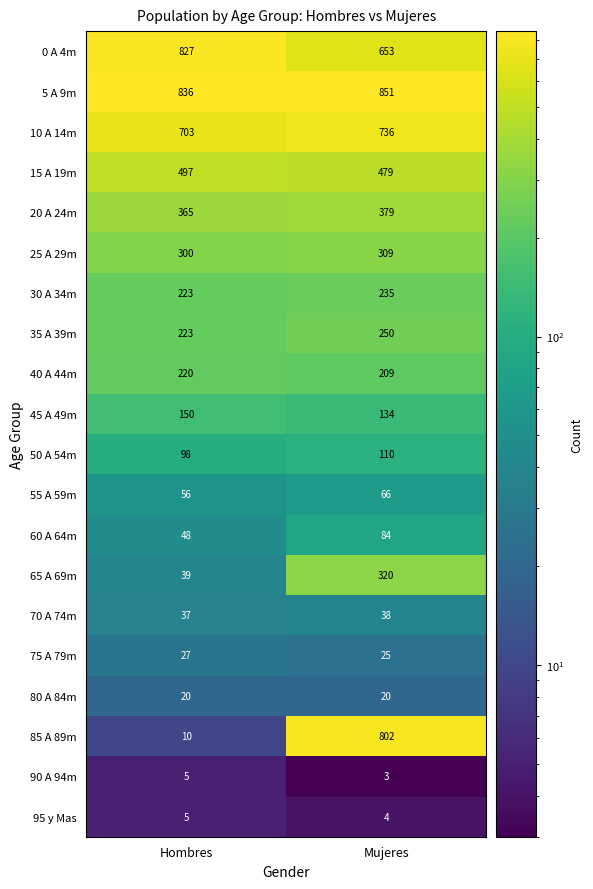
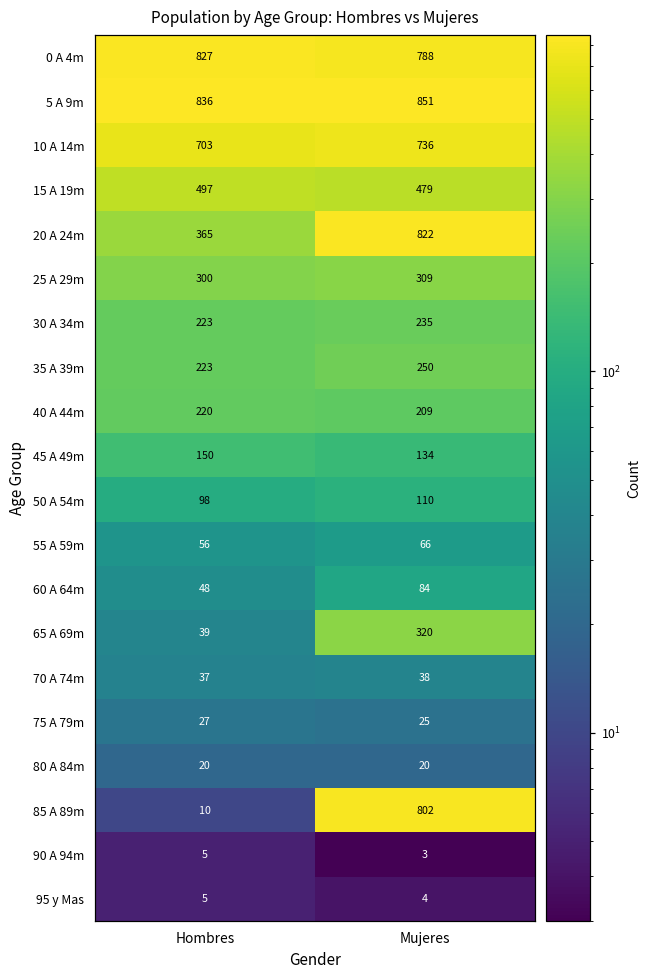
0 A 4m, Mujeres: 653 -> 788
20 A 24m, Mujeres: 379 -> 822
